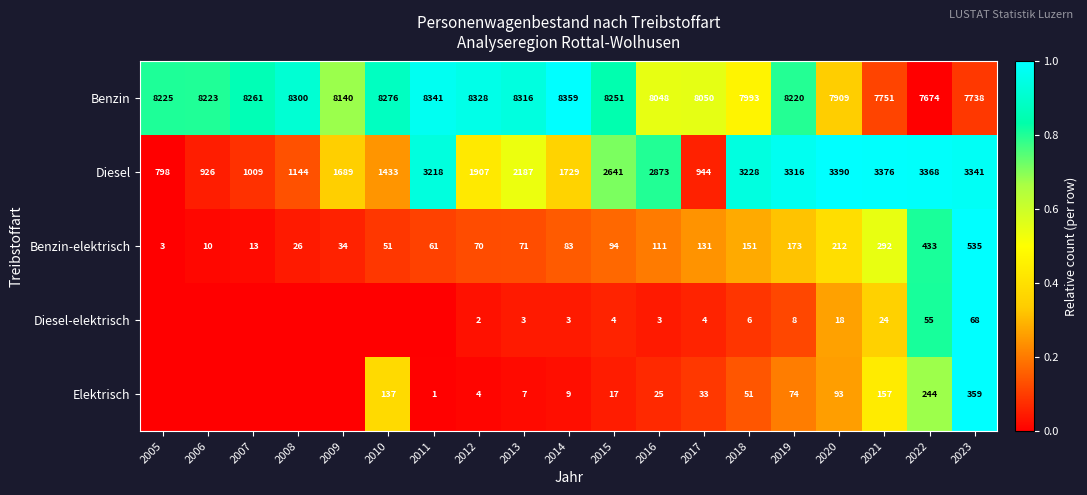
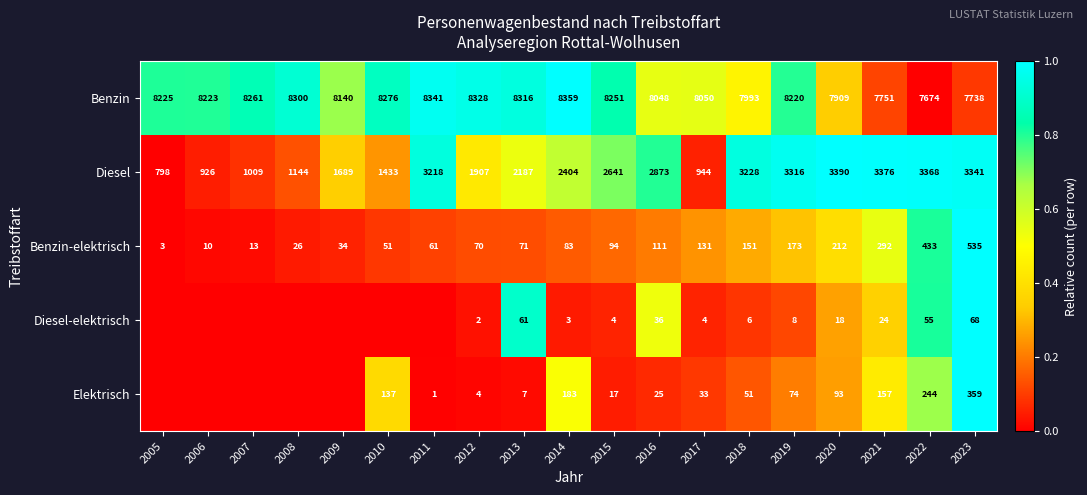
Diesel, 2014: 1729 -> 2404
Diesel-elektrisch, 2013: 3 -> 61
Diesel-elektrisch, 2016: 3 -> 36
Elektrisch, 2014: 9 -> 183
